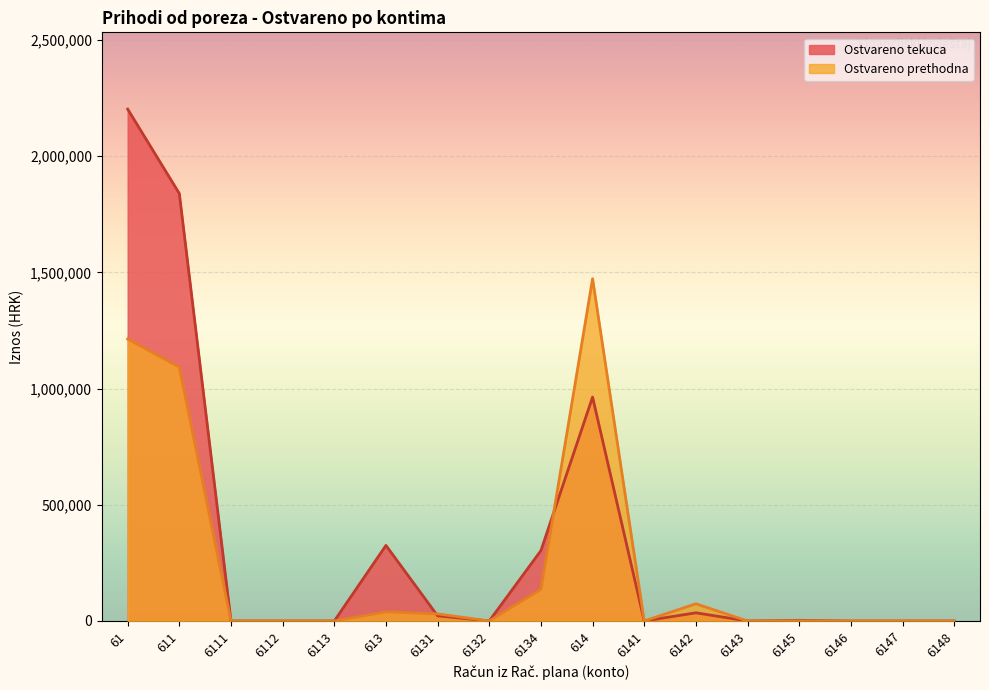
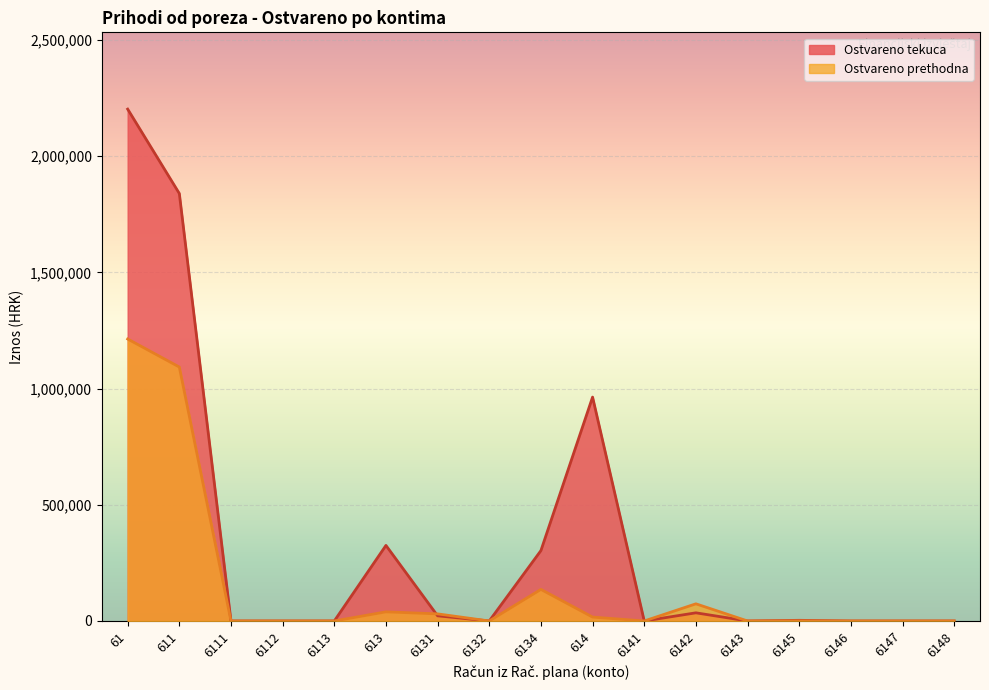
Ostvareno prethodna, 614: 1,470,000 -> 20,000
